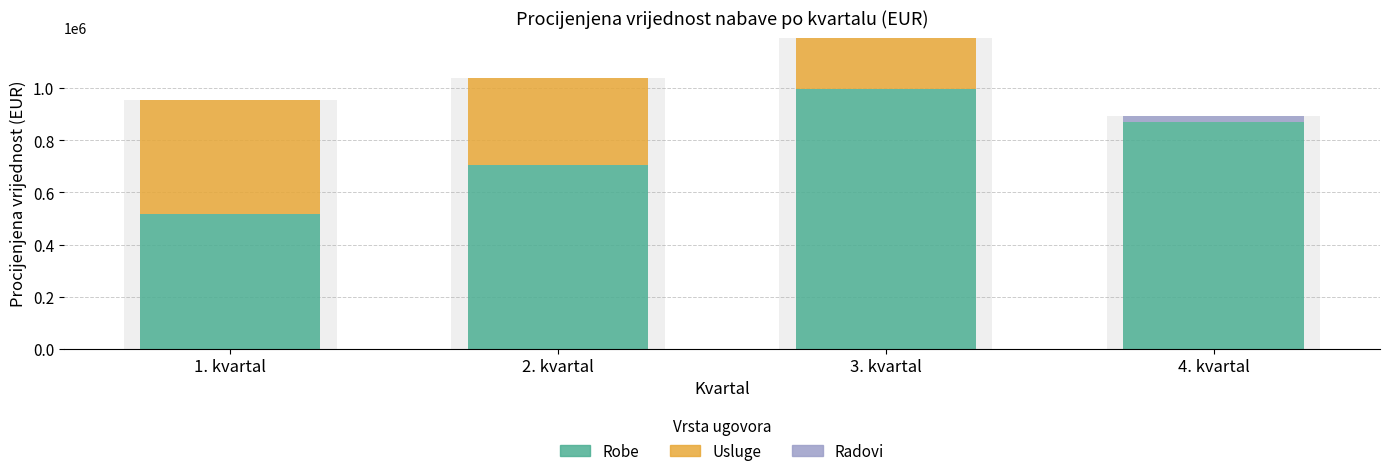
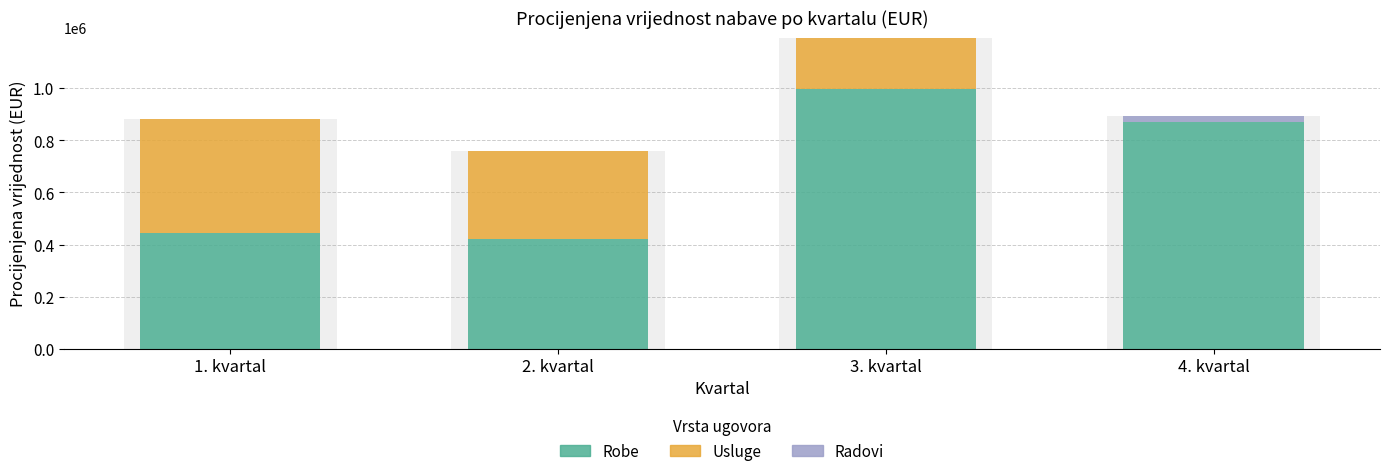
Robe, 1. kvartal: 520000 -> 450000
Robe, 2. kvartal: 700000 -> 420000
